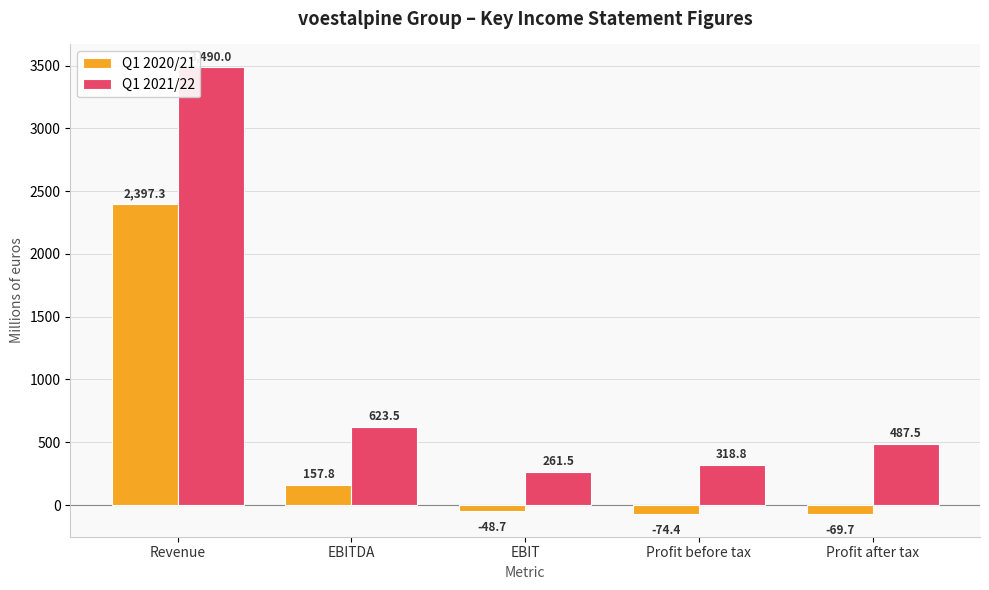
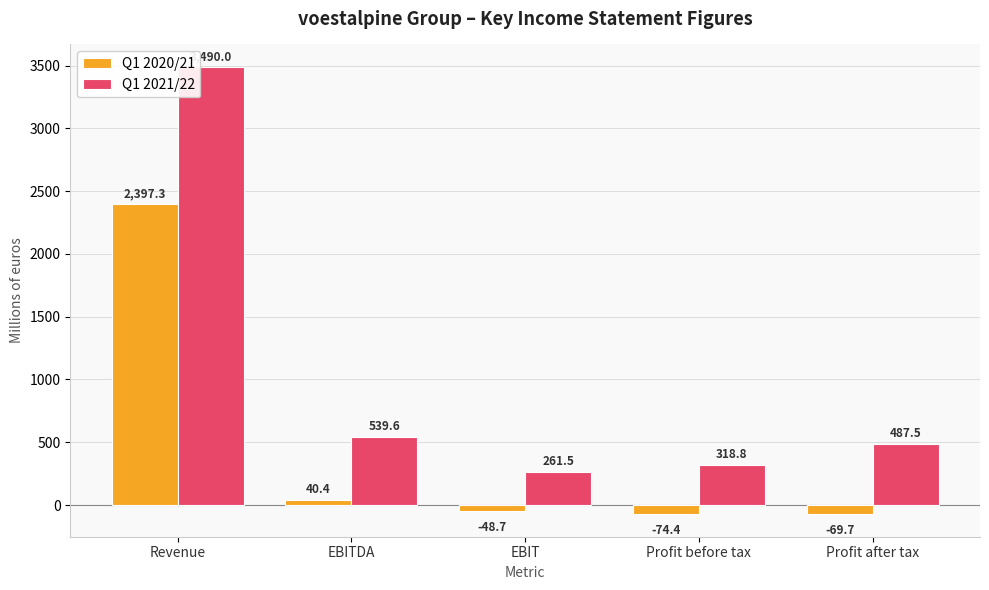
Q1 2020/21, EBITDA: 157.8 -> 40.4
Q1 2021/22, EBITDA: 623.5 -> 539.6
